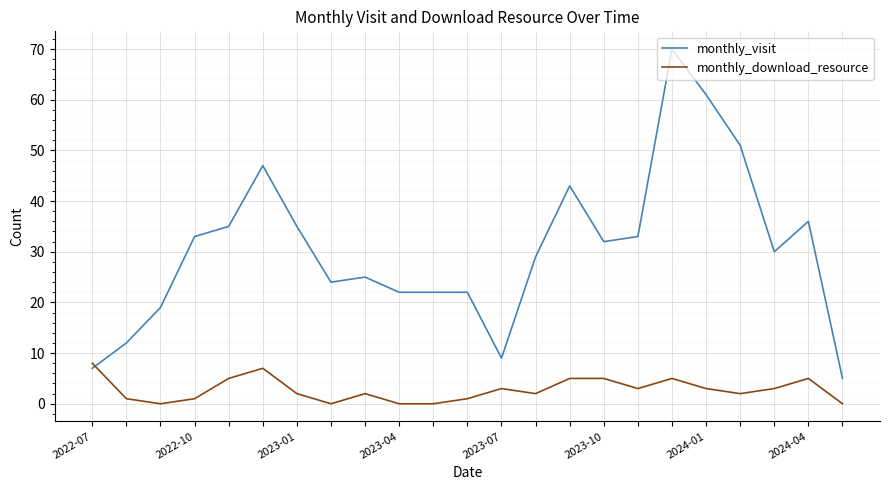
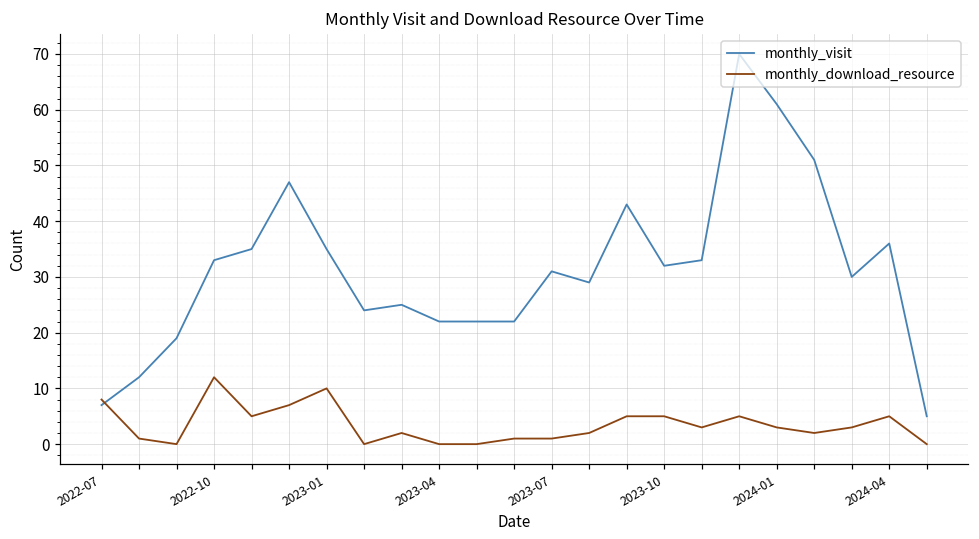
monthly_download_resource, 2022-10: 1 -> 12
monthly_download_resource, 2023-01: 2 -> 10
monthly_visit, 2023-07: 9 -> 31
monthly_download_resource, 2023-07: 3 -> 1
